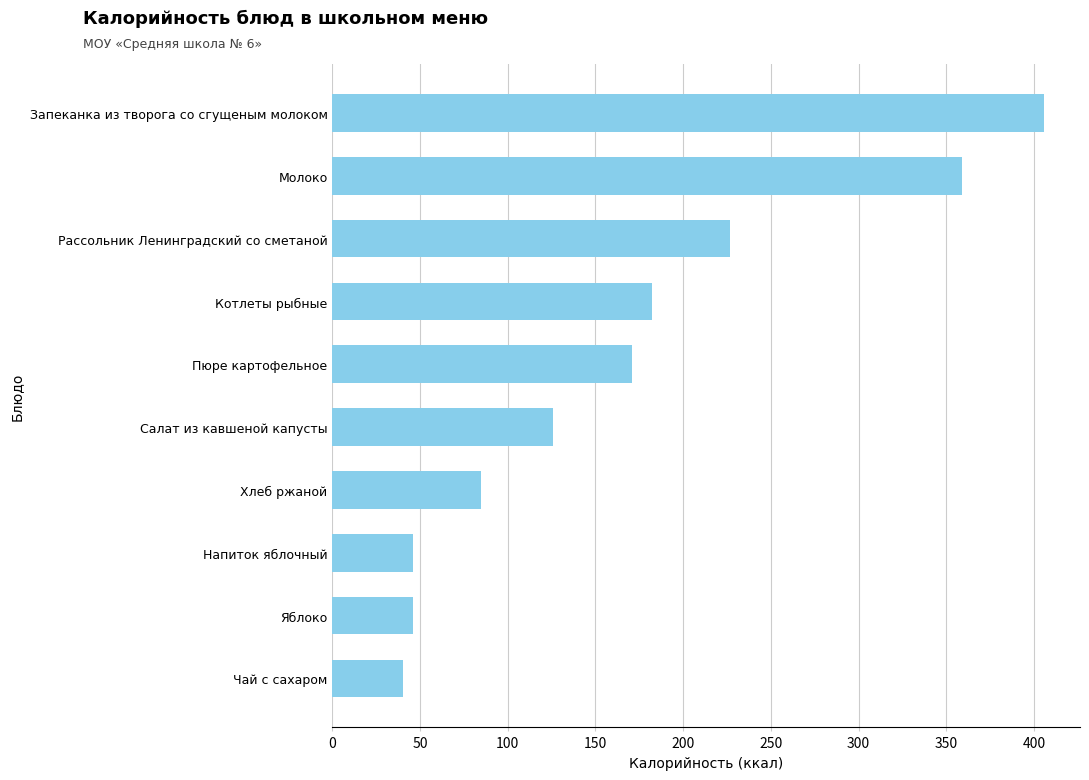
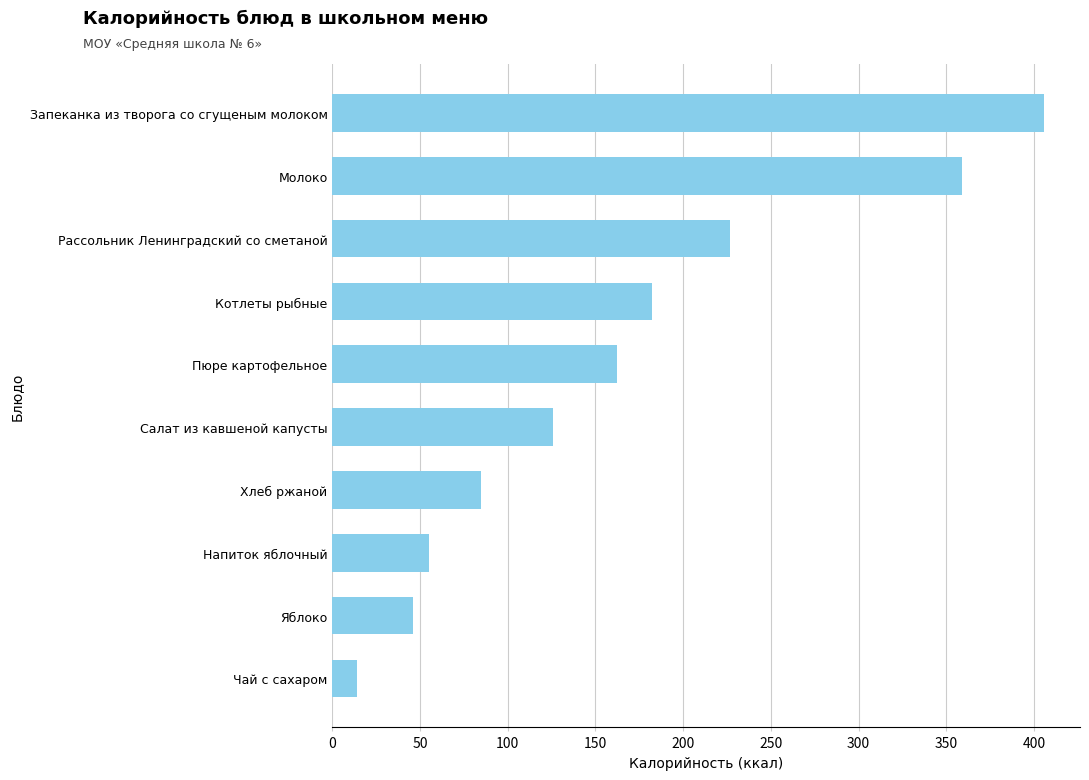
Пюре картофельное: 171 -> 162
Напиток яблочный: 46 -> 55
Чай с сахаром: 40 -> 14
